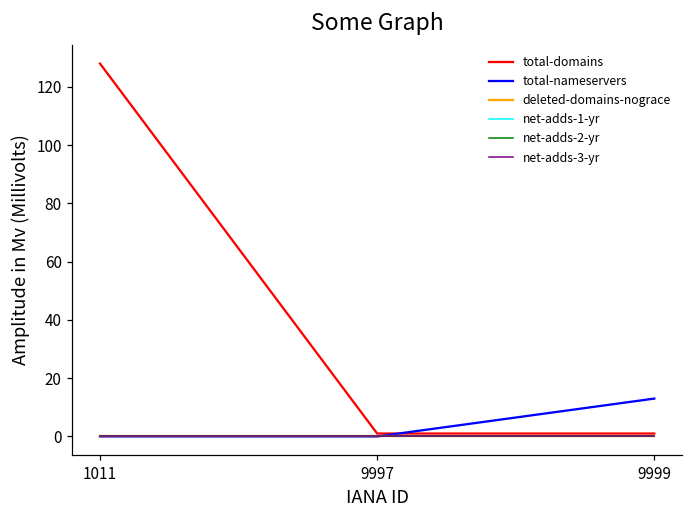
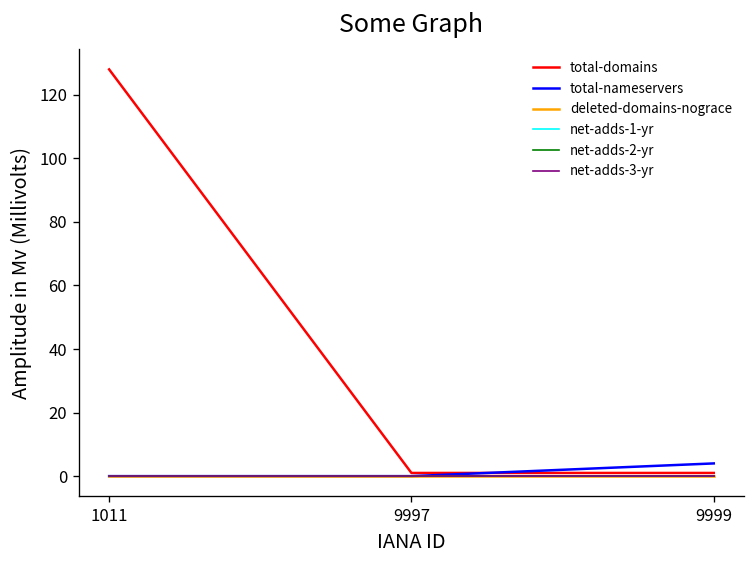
total-nameservers, 9999: 13 -> 4
